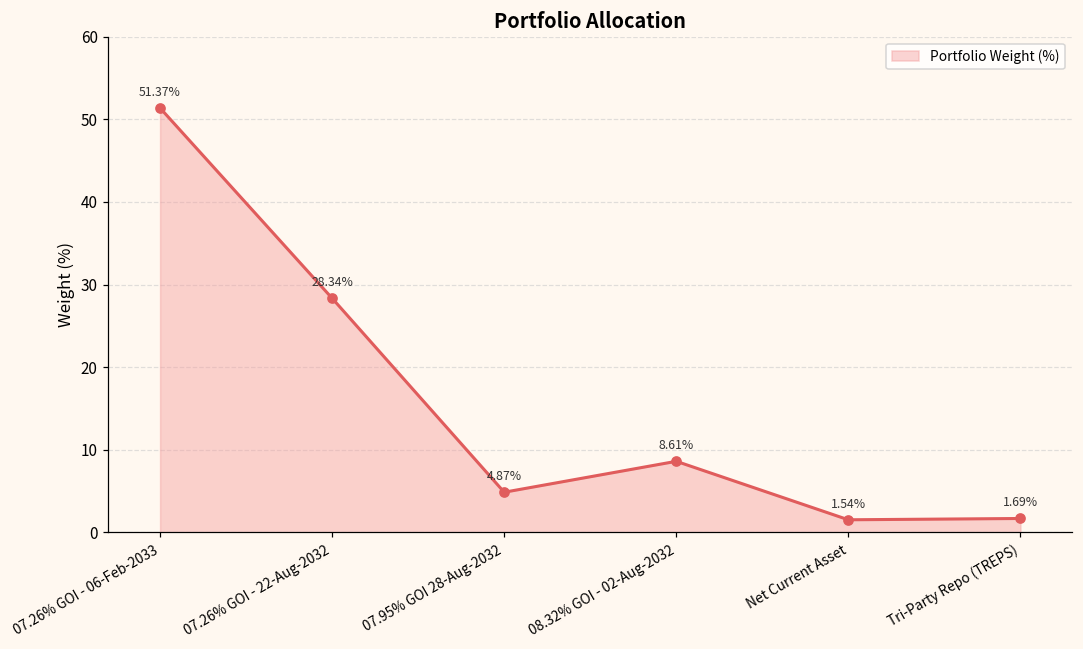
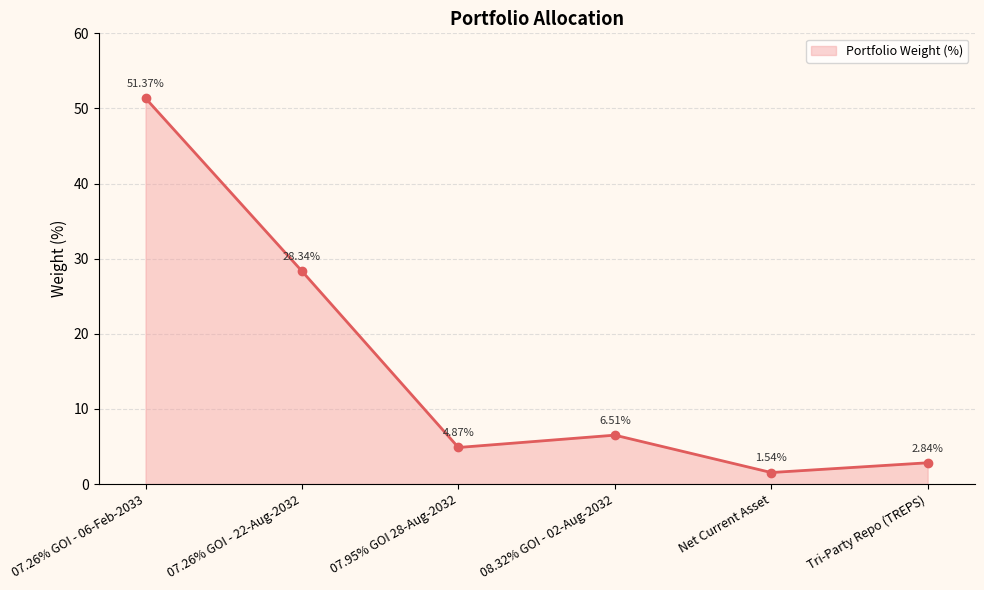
08.32% GOI - 02-Aug-2032: 8.61% -> 6.51%
Tri-Party Repo (TREPS): 1.69% -> 2.84%
